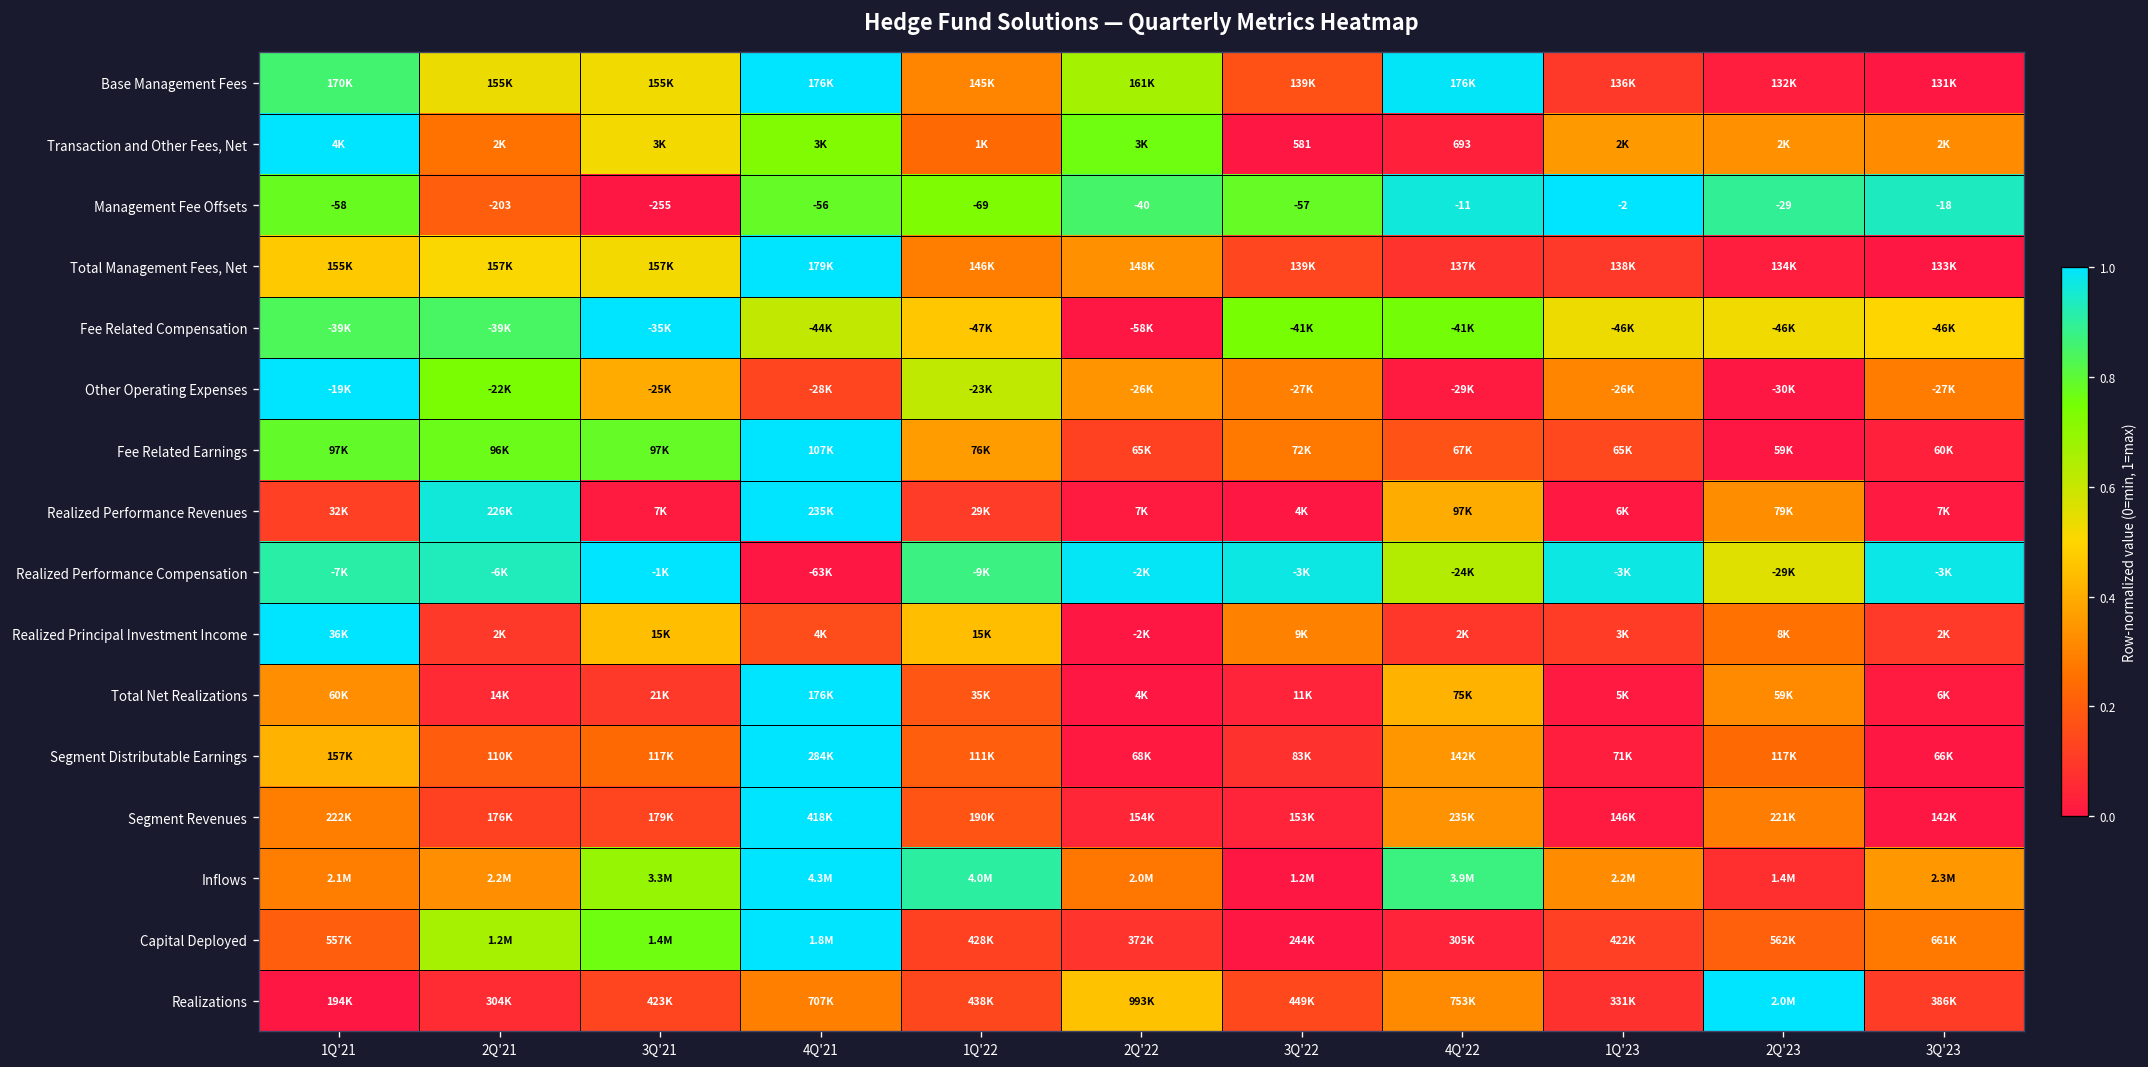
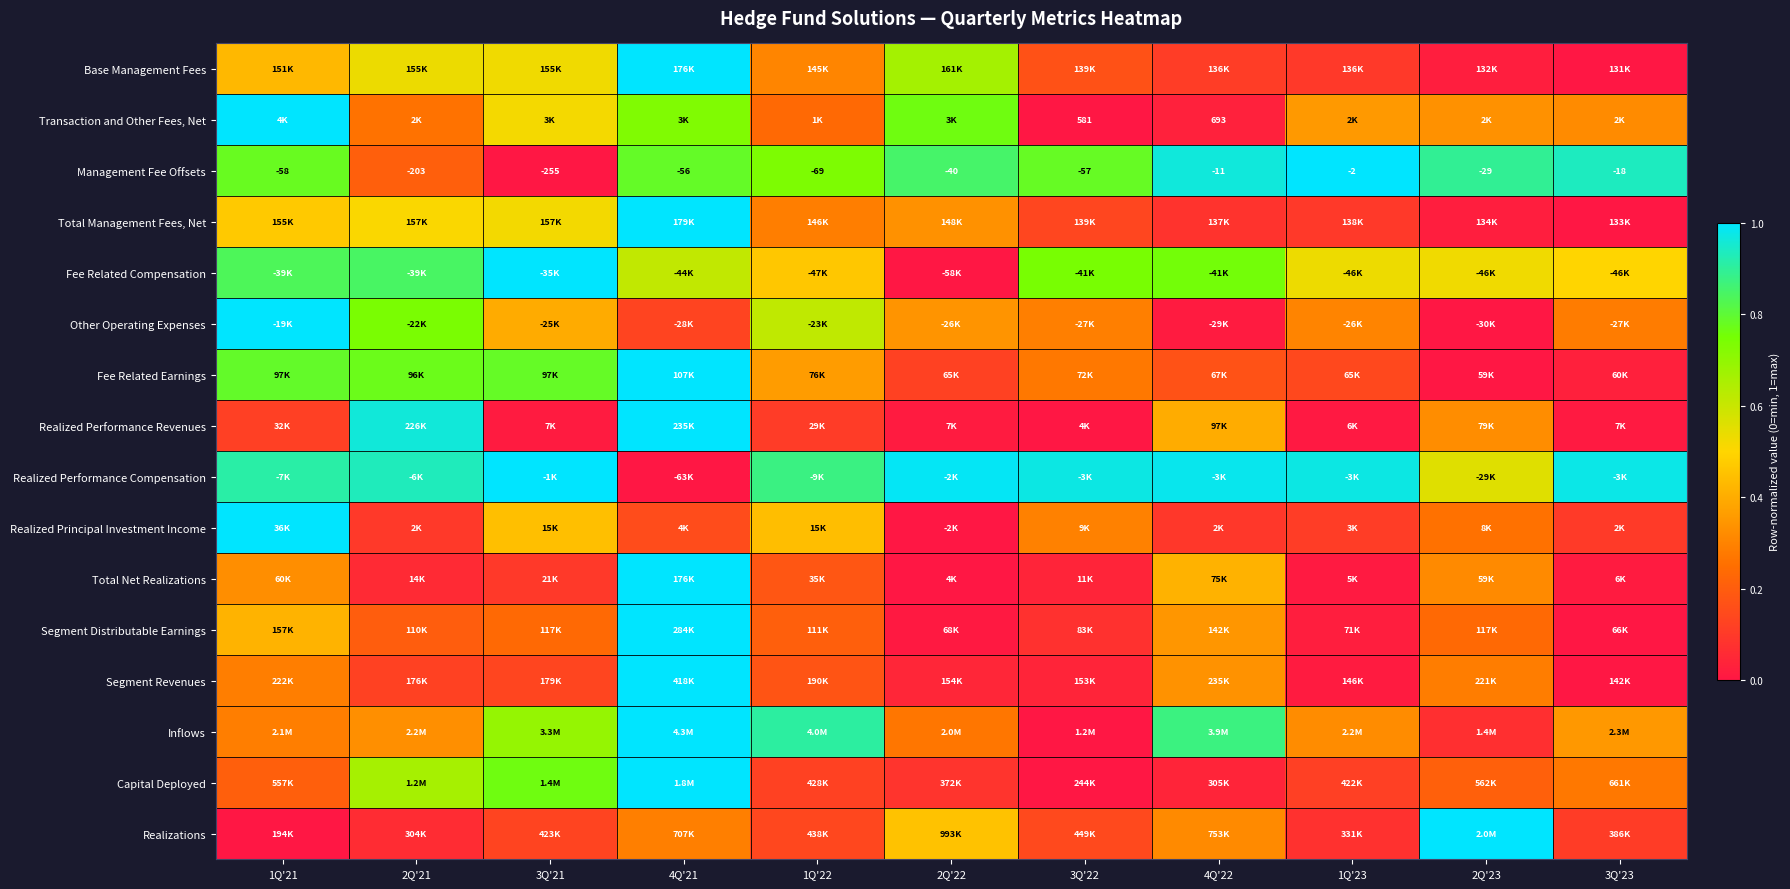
Base Management Fees, 1Q'21: 170K -> 151K
Base Management Fees, 4Q'22: 176K -> 136K
Realized Performance Compensation, 4Q'22: -24K -> -3K
